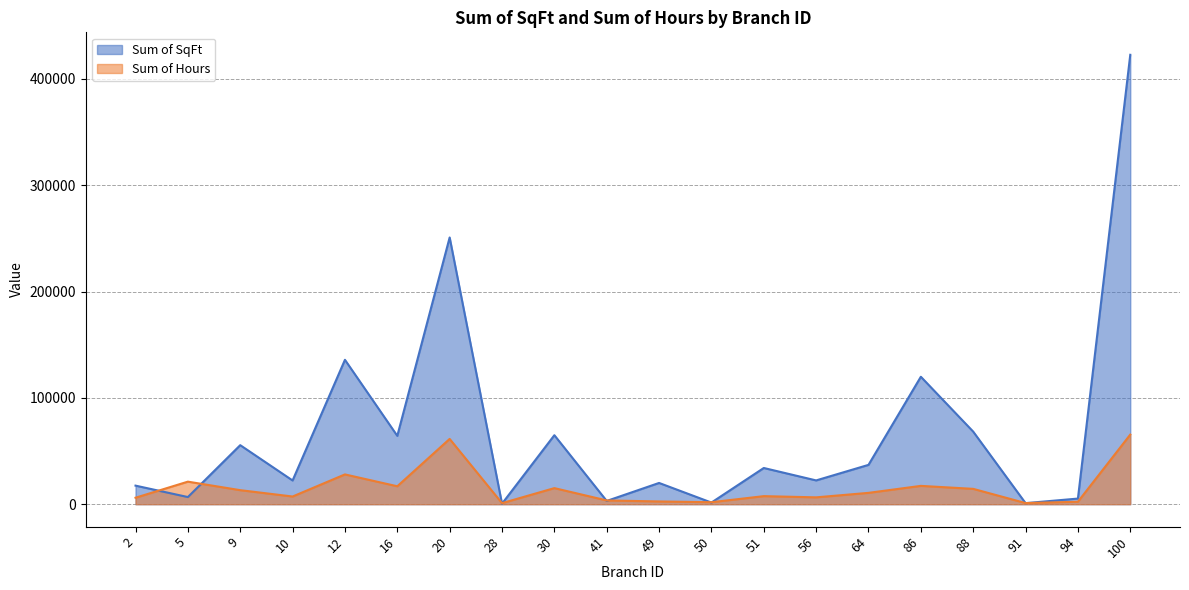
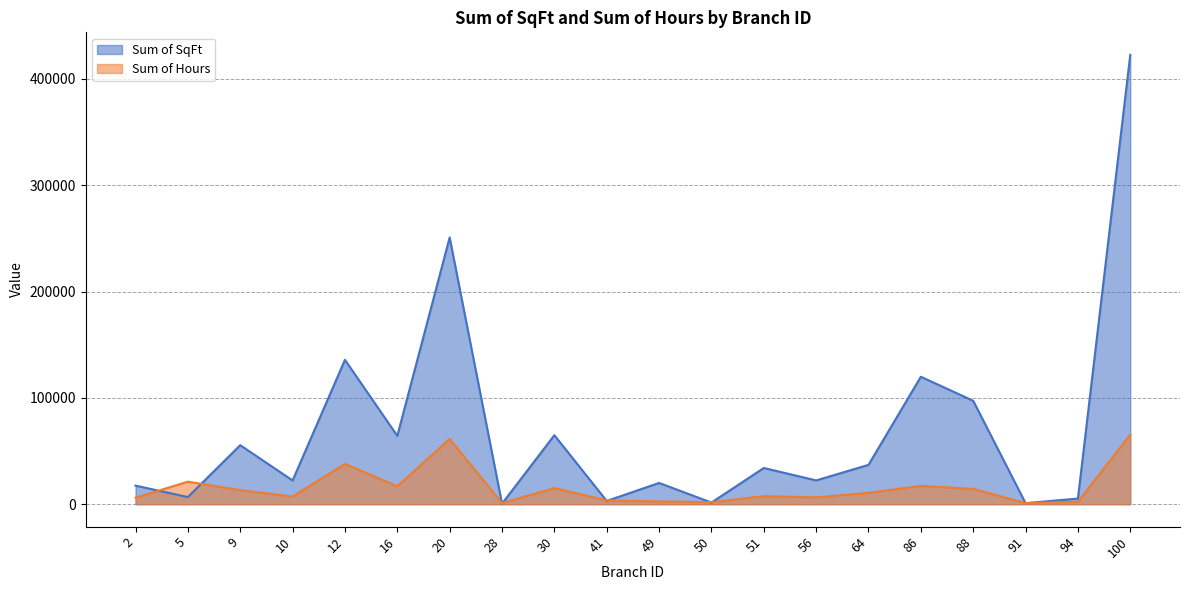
Sum of Hours, 12: 28000 -> 38000
Sum of SqFt, 88: 68000 -> 97000
